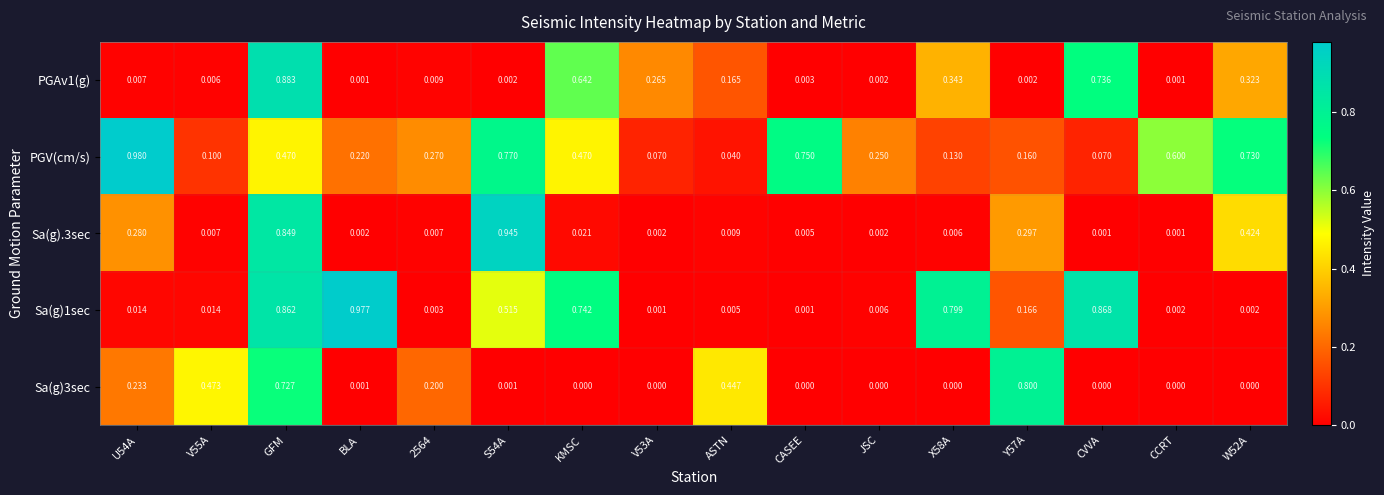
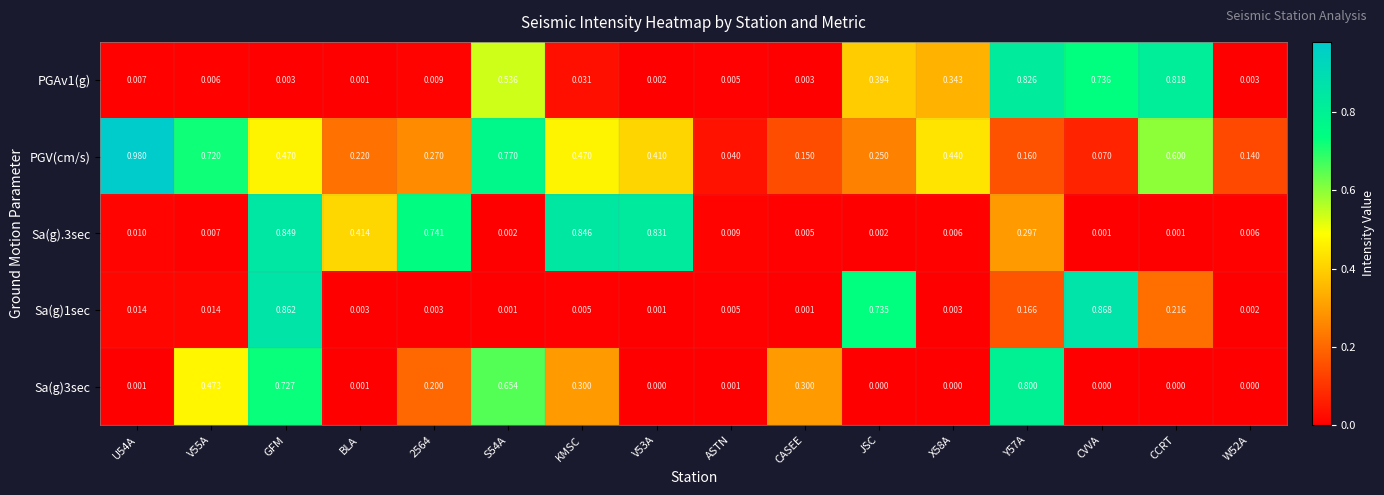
PGAv1(g), GFM: 0.883 -> 0.003
PGAv1(g), S54A: 0.002 -> 0.536
PGAv1(g), KMSC: 0.642 -> 0.031
PGAv1(g), V53A: 0.265 -> 0.002
PGAv1(g), ASTN: 0.165 -> 0.005
PGAv1(g), JSC: 0.002 -> 0.394
PGAv1(g), Y57A: 0.002 -> 0.826
PGAv1(g), CCRT: 0.001 -> 0.818
PGAv1(g), W52A: 0.323 -> 0.003
PGV(cm/s), V55A: 0.100 -> 0.720
PGV(cm/s), V53A: 0.070 -> 0.410
PGV(cm/s), CASEE: 0.750 -> 0.150
PGV(cm/s), X58A: 0.130 -> 0.440
PGV(cm/s), W52A: 0.730 -> 0.140
Sa(g).3sec, U54A: 0.280 -> 0.010
Sa(g).3sec, BLA: 0.002 -> 0.414
Sa(g).3sec, 2564: 0.007 -> 0.741
Sa(g).3sec, S54A: 0.945 -> 0.002
Sa(g).3sec, KMSC: 0.021 -> 0.846
Sa(g).3sec, V53A: 0.002 -> 0.831
Sa(g).3sec, W52A: 0.424 -> 0.006
Sa(g)1sec, BLA: 0.977 -> 0.003
Sa(g)1sec, S54A: 0.515 -> 0.001
Sa(g)1sec, KMSC: 0.742 -> 0.005
Sa(g)1sec, JSC: 0.006 -> 0.735
Sa(g)1sec, X58A: 0.799 -> 0.003
Sa(g)1sec, CCRT: 0.002 -> 0.216
Sa(g)3sec, U54A: 0.233 -> 0.001
Sa(g)3sec, S54A: 0.001 -> 0.654
Sa(g)3sec, KMSC: 0.000 -> 0.300
Sa(g)3sec, ASTN: 0.447 -> 0.001
Sa(g)3sec, CASEE: 0.000 -> 0.300
